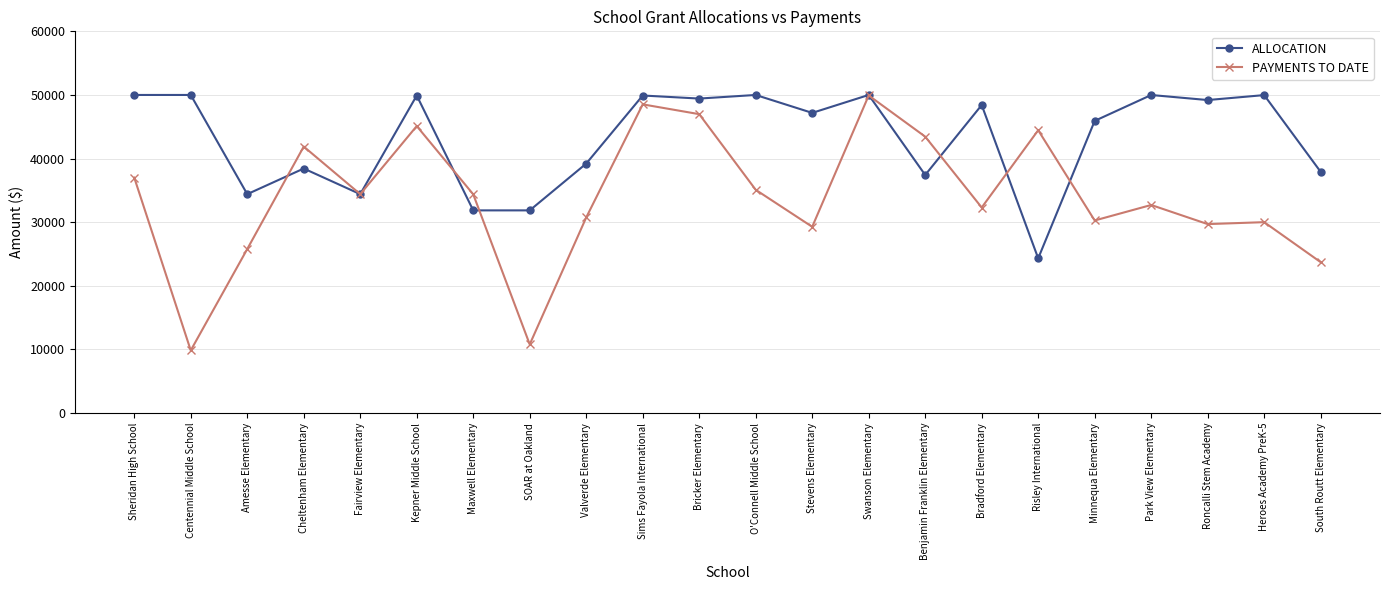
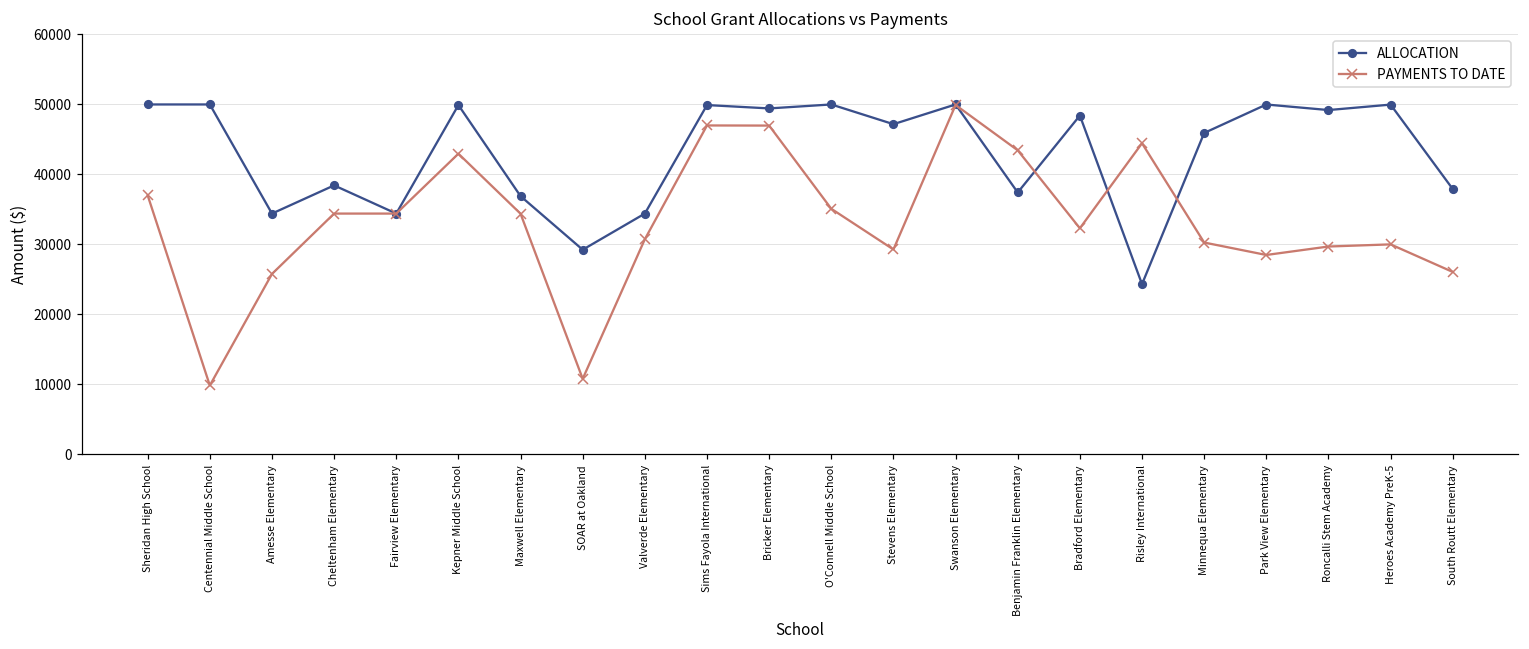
PAYMENTS TO DATE, Cheltenham Elementary: 42000 -> 34000
PAYMENTS TO DATE, Kepner Middle School: 45000 -> 43000
ALLOCATION, Maxwell Elementary: 32000 -> 37000
ALLOCATION, SOAR at Oakland: 32000 -> 29000
ALLOCATION, Valverde Elementary: 39000 -> 34000
PAYMENTS TO DATE, Sims Fayola International: 49000 -> 47000
PAYMENTS TO DATE, Park View Elementary: 33000 -> 28000
PAYMENTS TO DATE, South Routt Elementary: 24000 -> 26000
